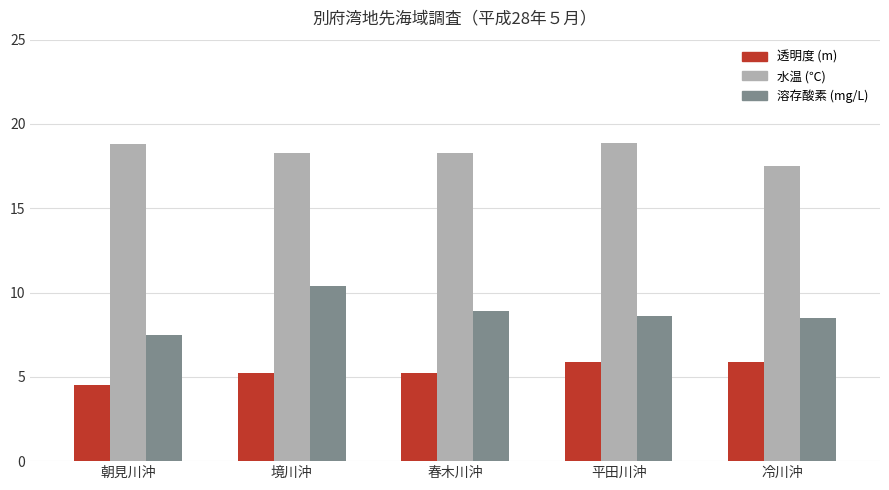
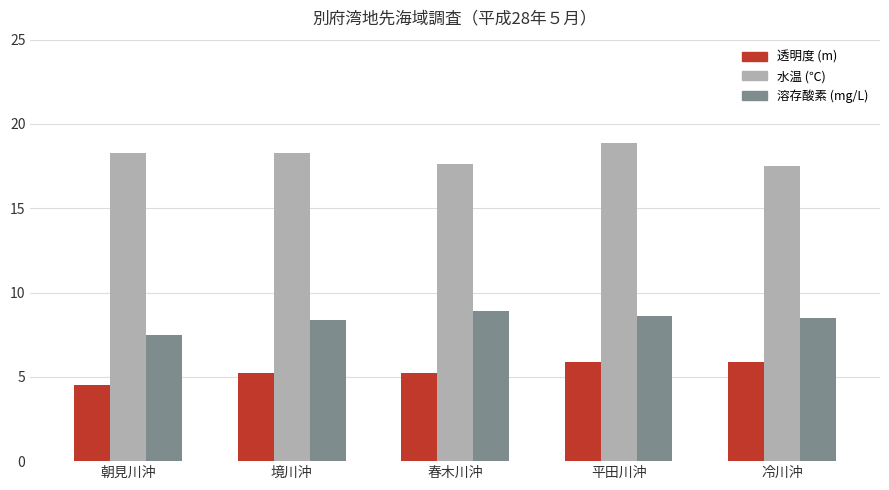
水温 (℃), 朝見川沖: 18.8 -> 18.3
溶存酸素 (mg/L), 境川沖: 10.4 -> 8.4
水温 (℃), 春木川沖: 18.3 -> 17.6
